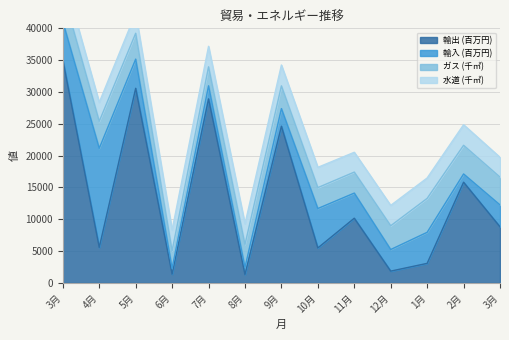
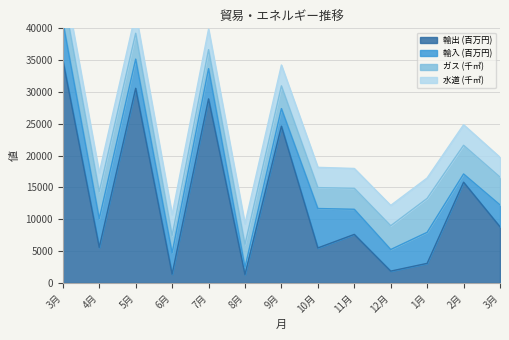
輸入 (百万円), 4月: 16000 -> 5000
輸入 (百万円), 6月: 1000 -> 3000
輸入 (百万円), 7月: 2000 -> 5000
輸出 (百万円), 11月: 10000 -> 8000
